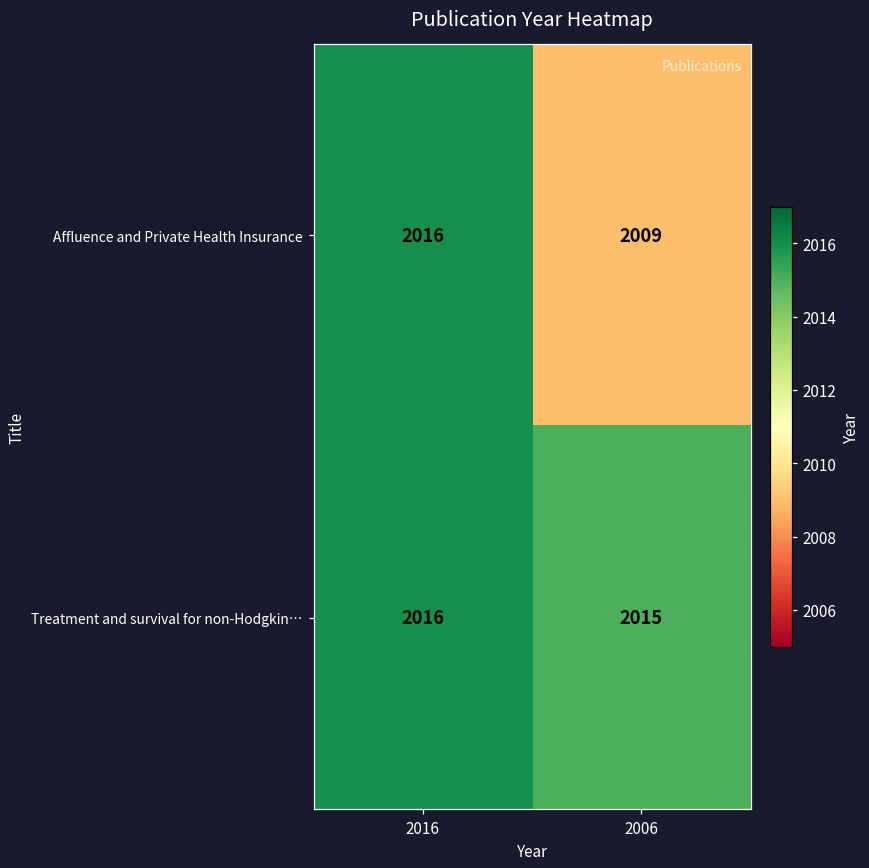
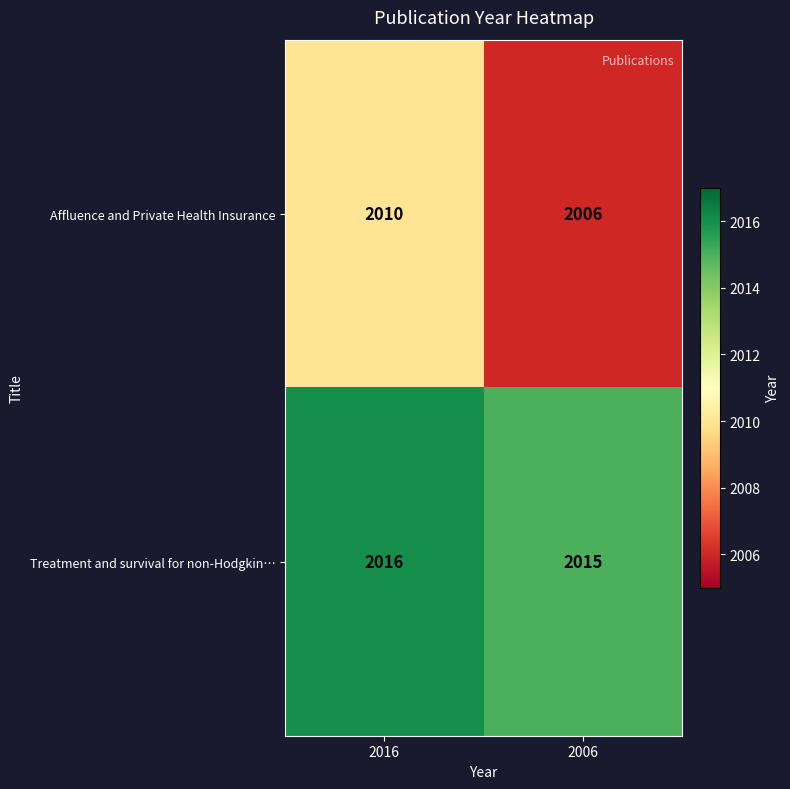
Affluence and Private Health Insurance, 2016: 2016 -> 2010
Affluence and Private Health Insurance, 2006: 2009 -> 2006
